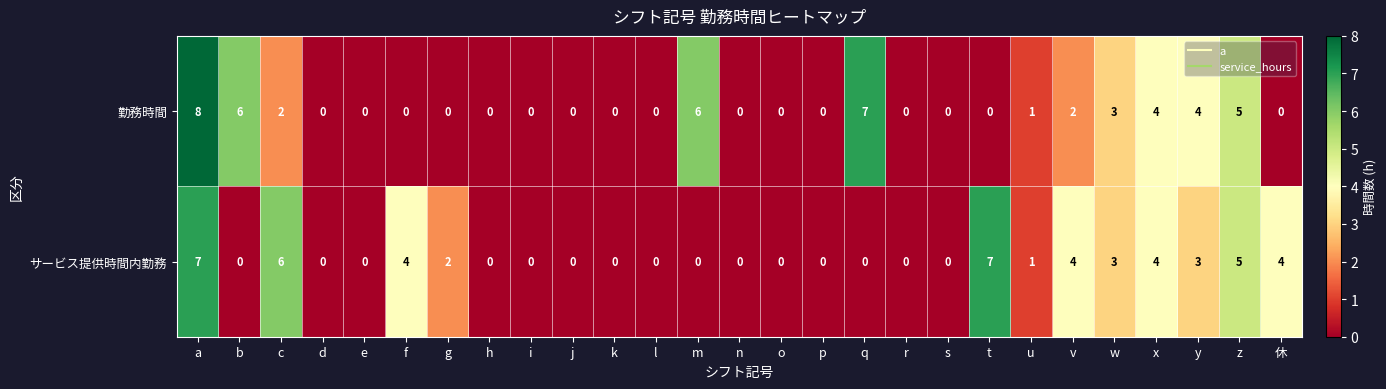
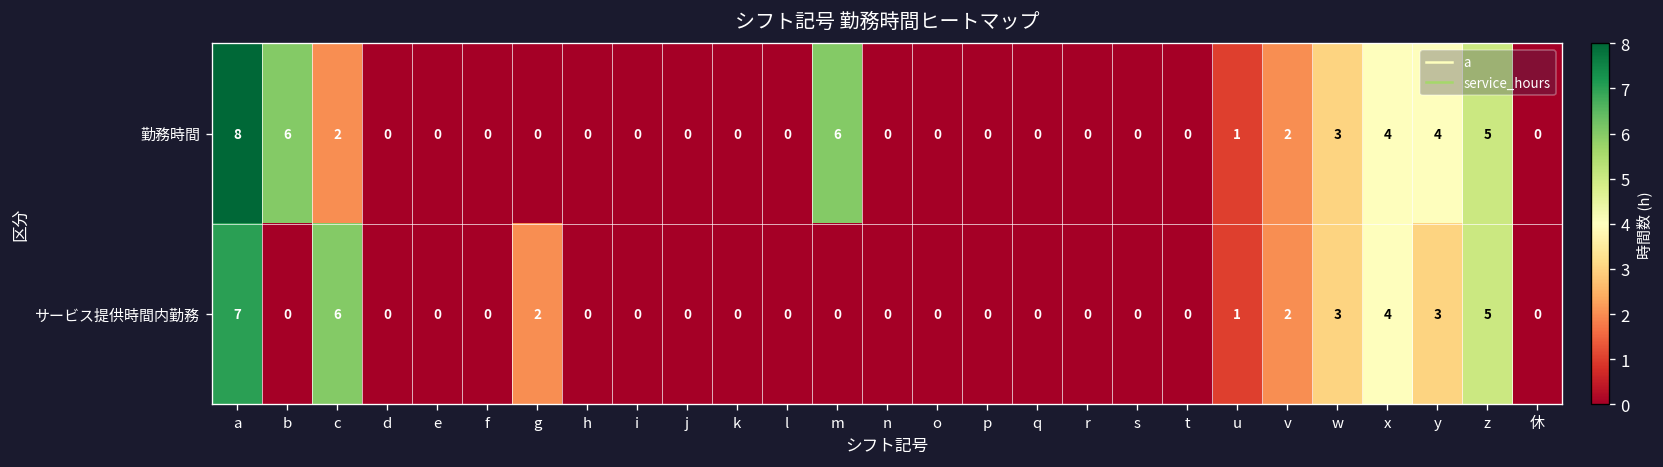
勤務時間, q: 7 -> 0
サービス提供時間内勤務, f: 4 -> 0
サービス提供時間内勤務, t: 7 -> 0
サービス提供時間内勤務, v: 4 -> 2
サービス提供時間内勤務, 休: 4 -> 0
